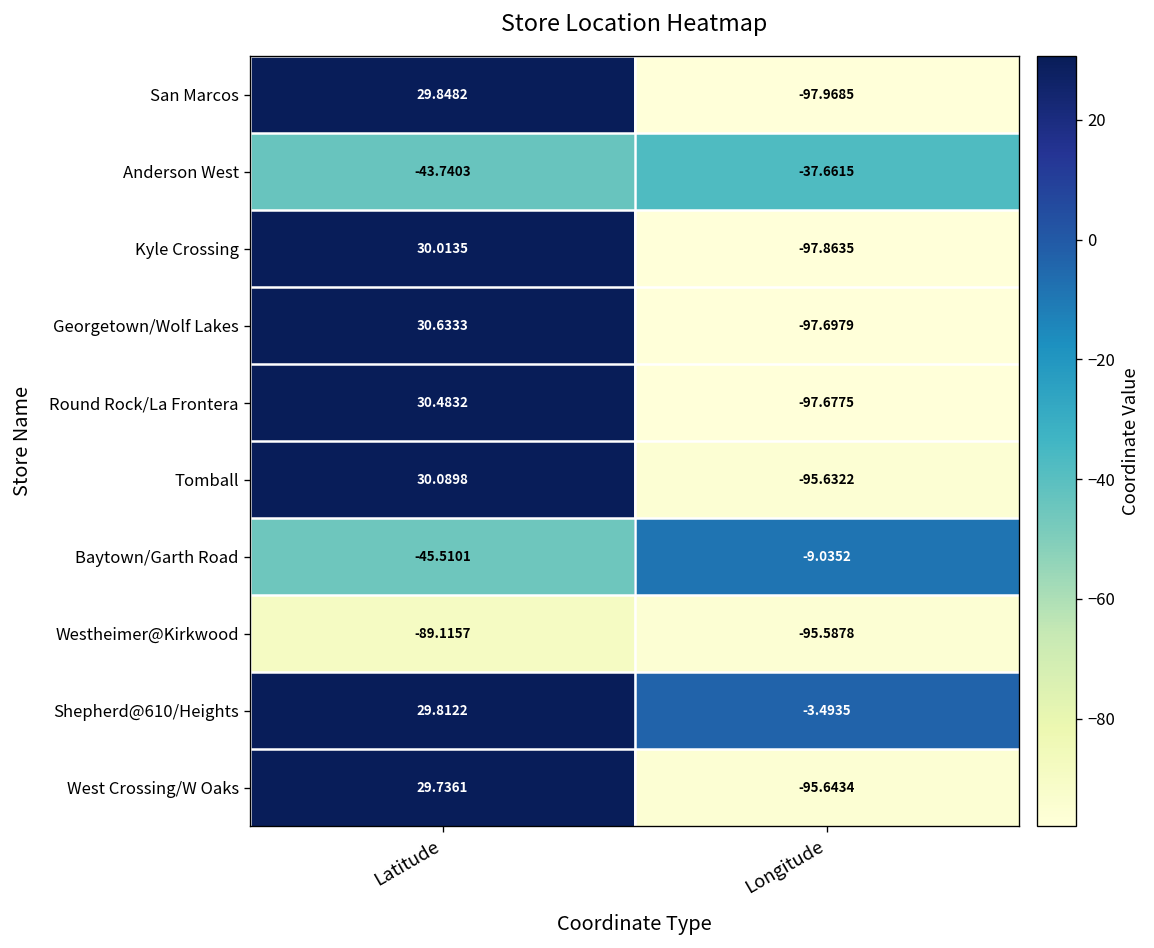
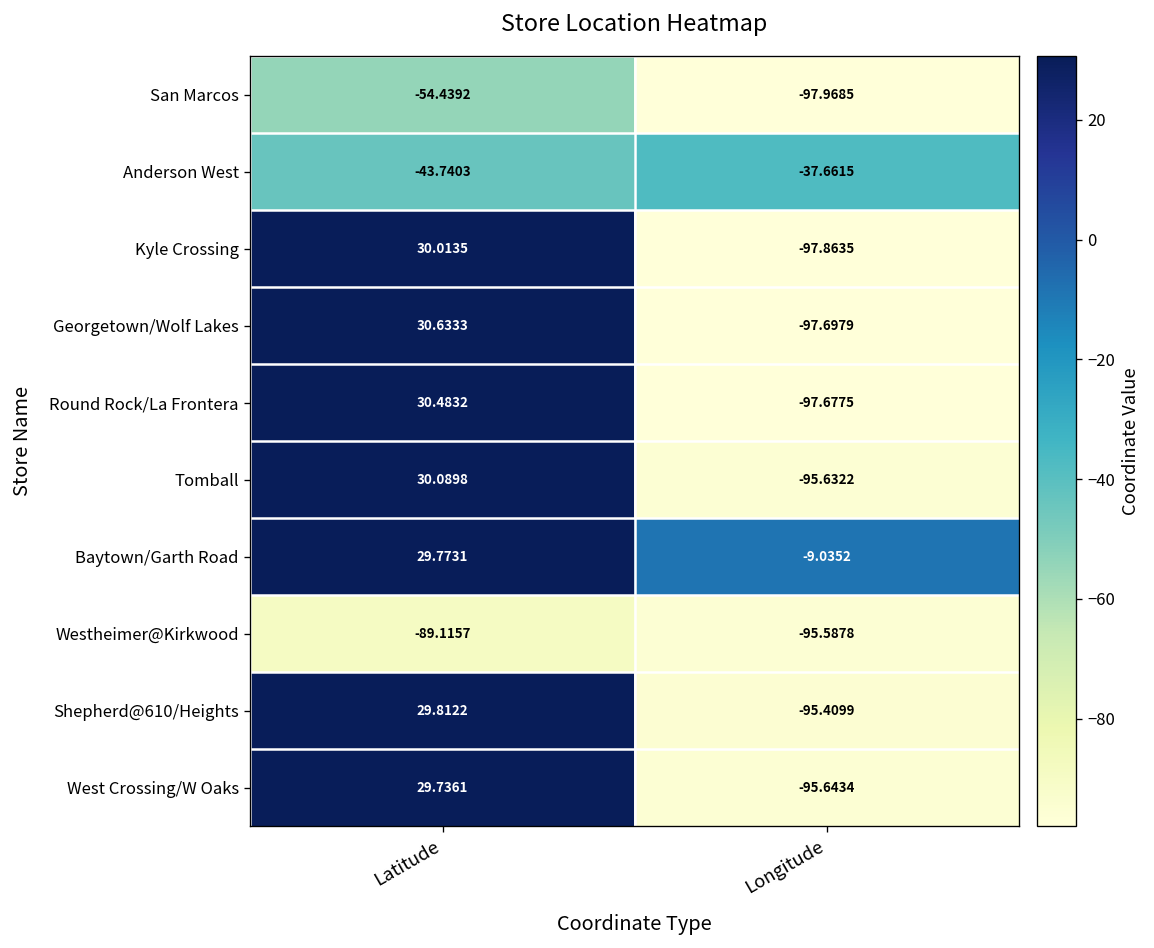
San Marcos, Latitude: 29.8482 -> -54.4392
Baytown/Garth Road, Latitude: -45.5101 -> 29.7731
Shepherd@610/Heights, Longitude: -3.4935 -> -95.4099
